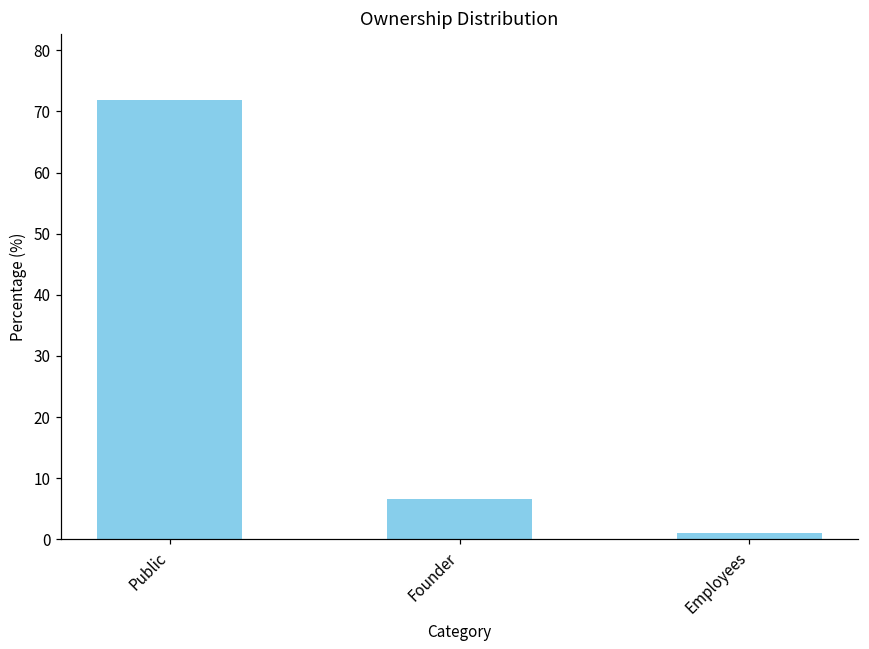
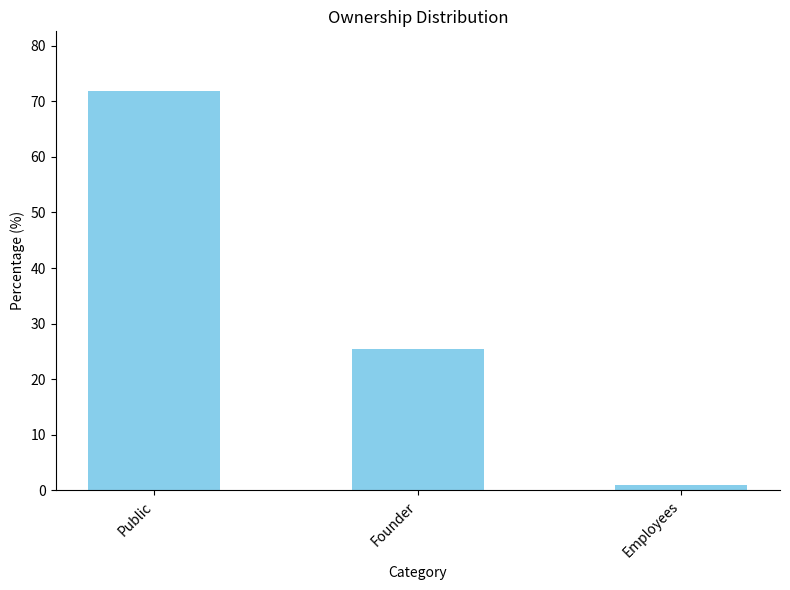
Founder: 7 -> 26
